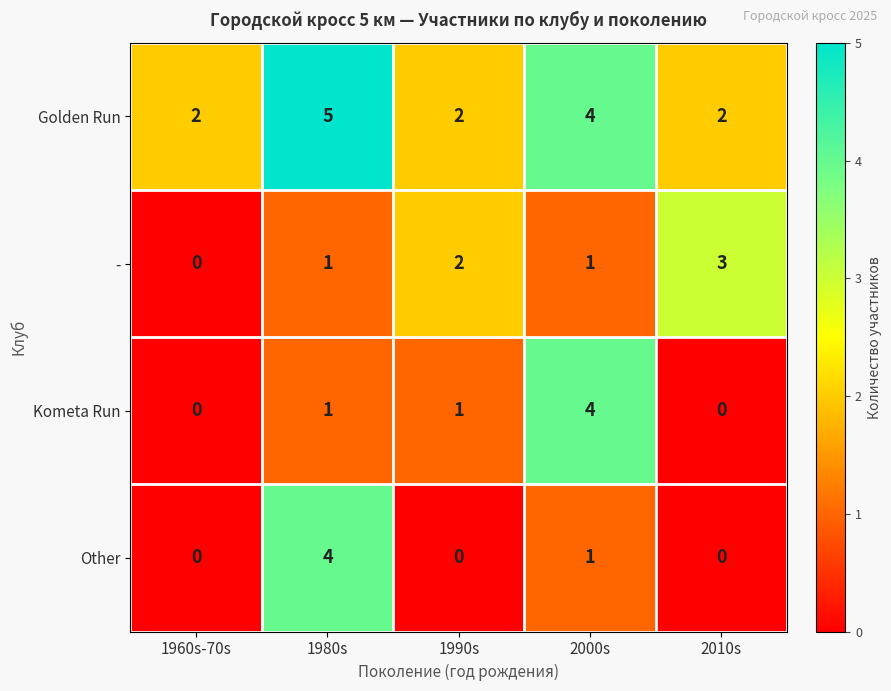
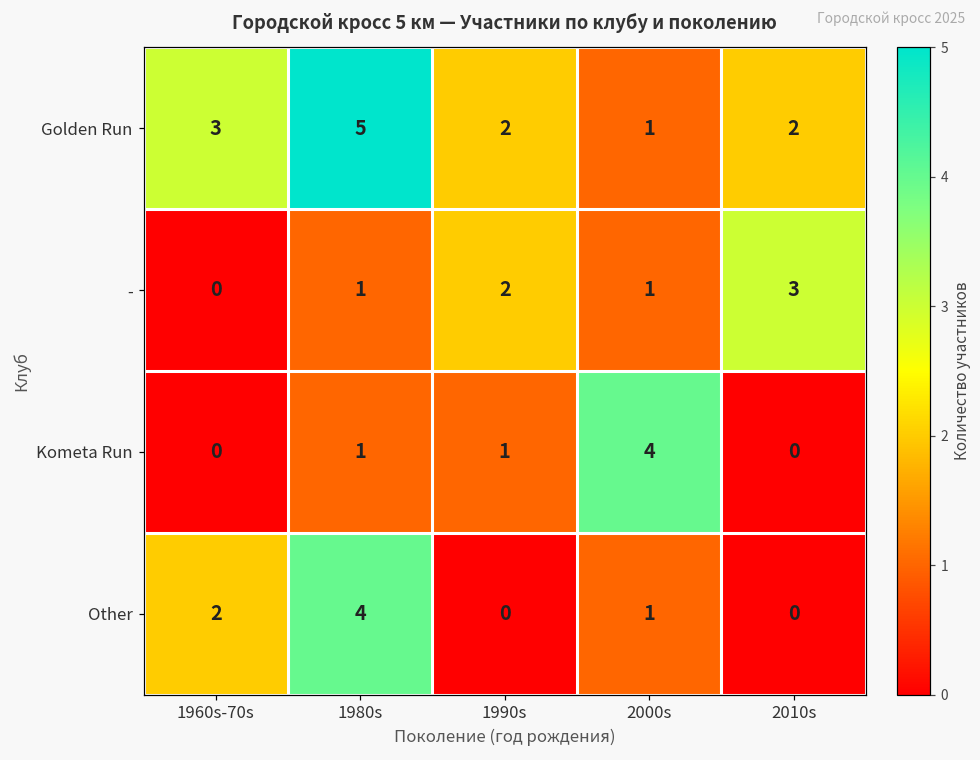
Golden Run, 1960s-70s: 2 -> 3
Golden Run, 2000s: 4 -> 1
Other, 1960s-70s: 0 -> 2
